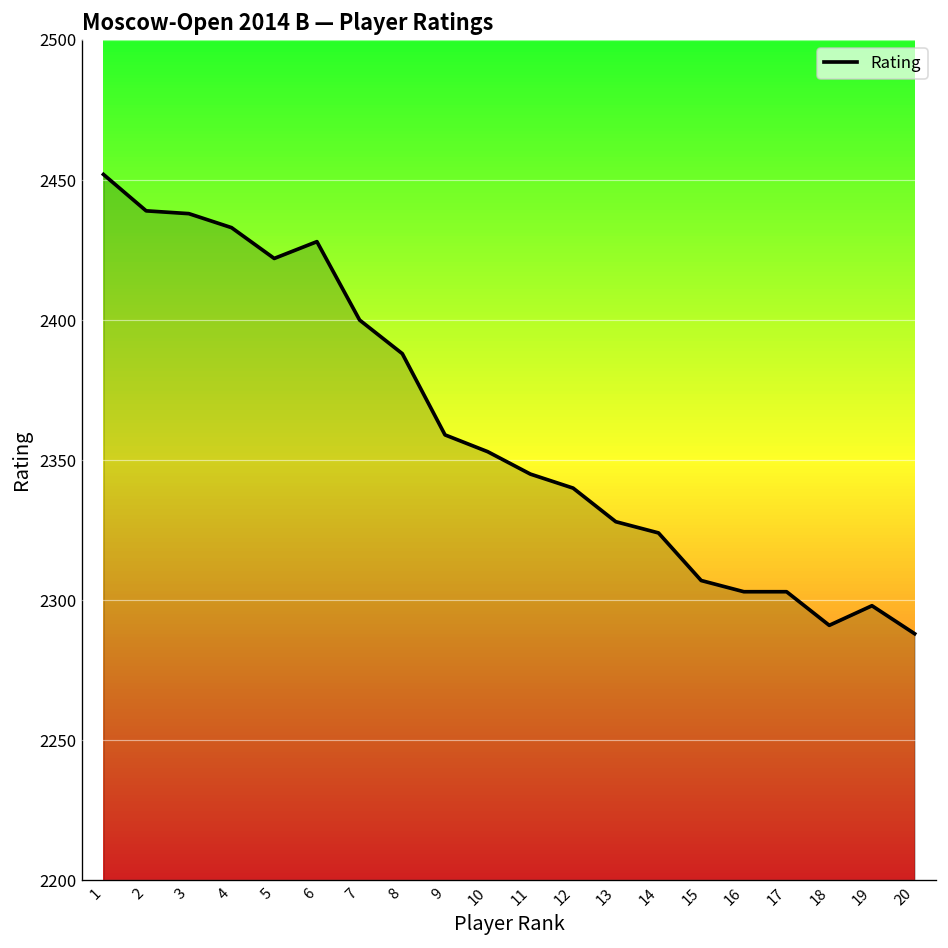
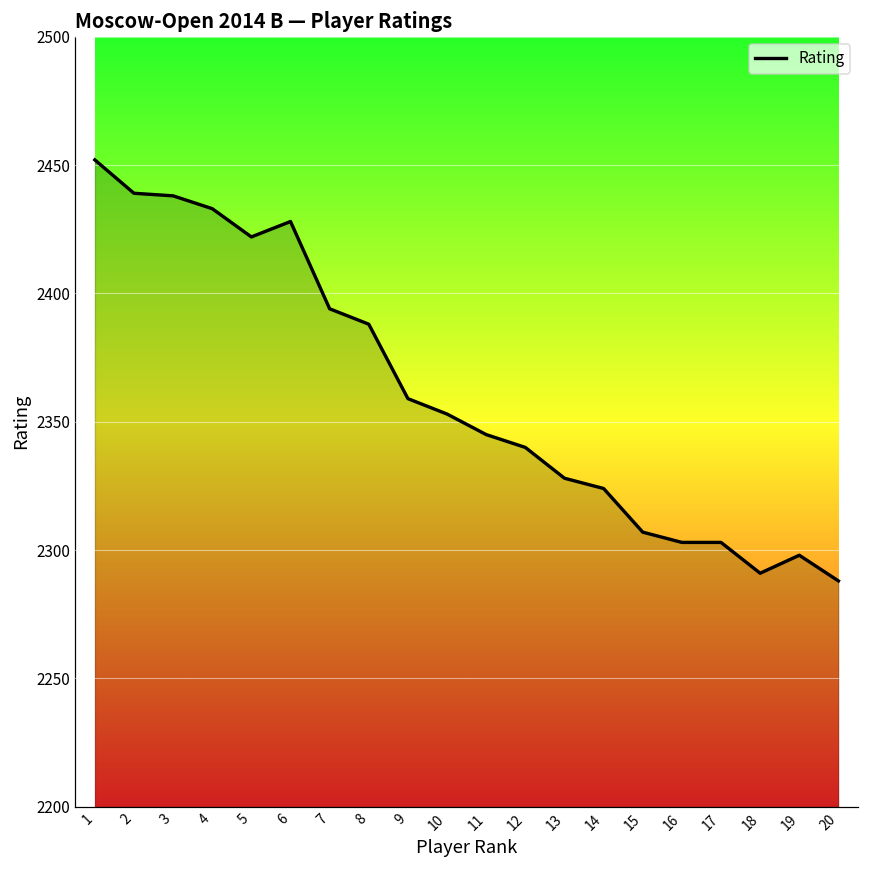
7: 2400 -> 2394
